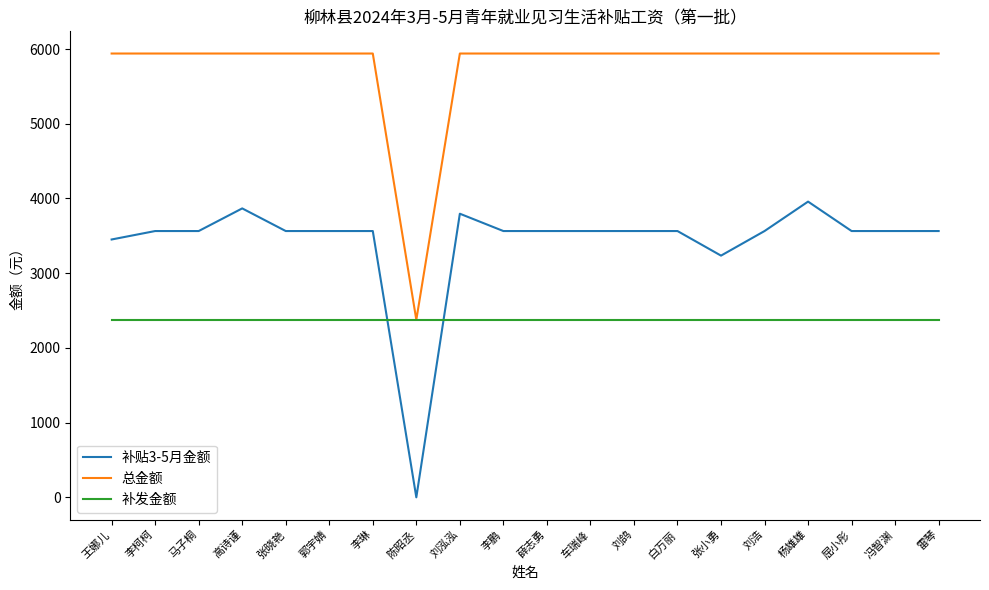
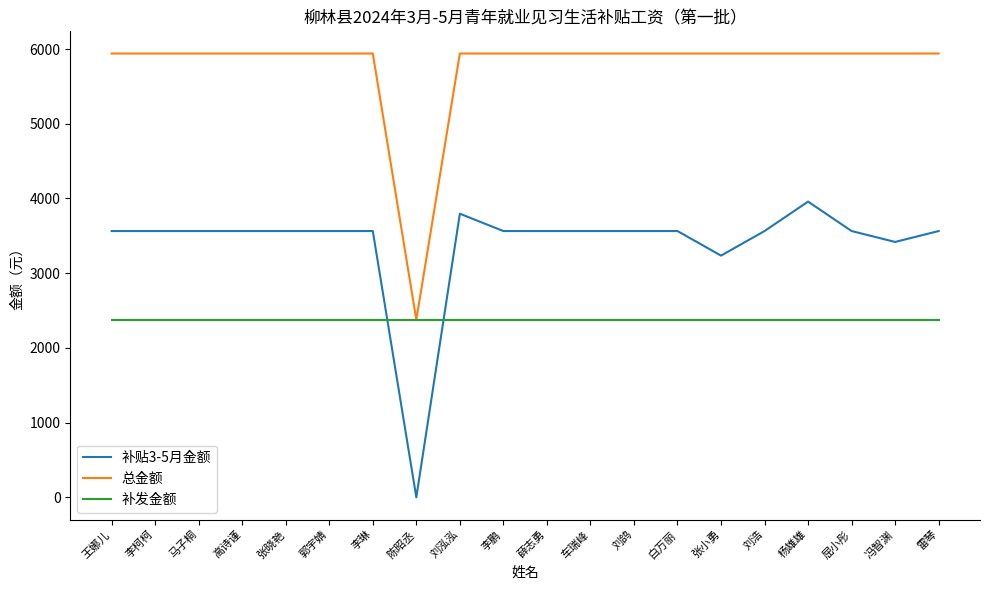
补贴3-5月金额, 王娜儿: 3500 -> 3600
补贴3-5月金额, 高诗谨: 3900 -> 3600
补贴3-5月金额, 冯智渊: 3600 -> 3400
